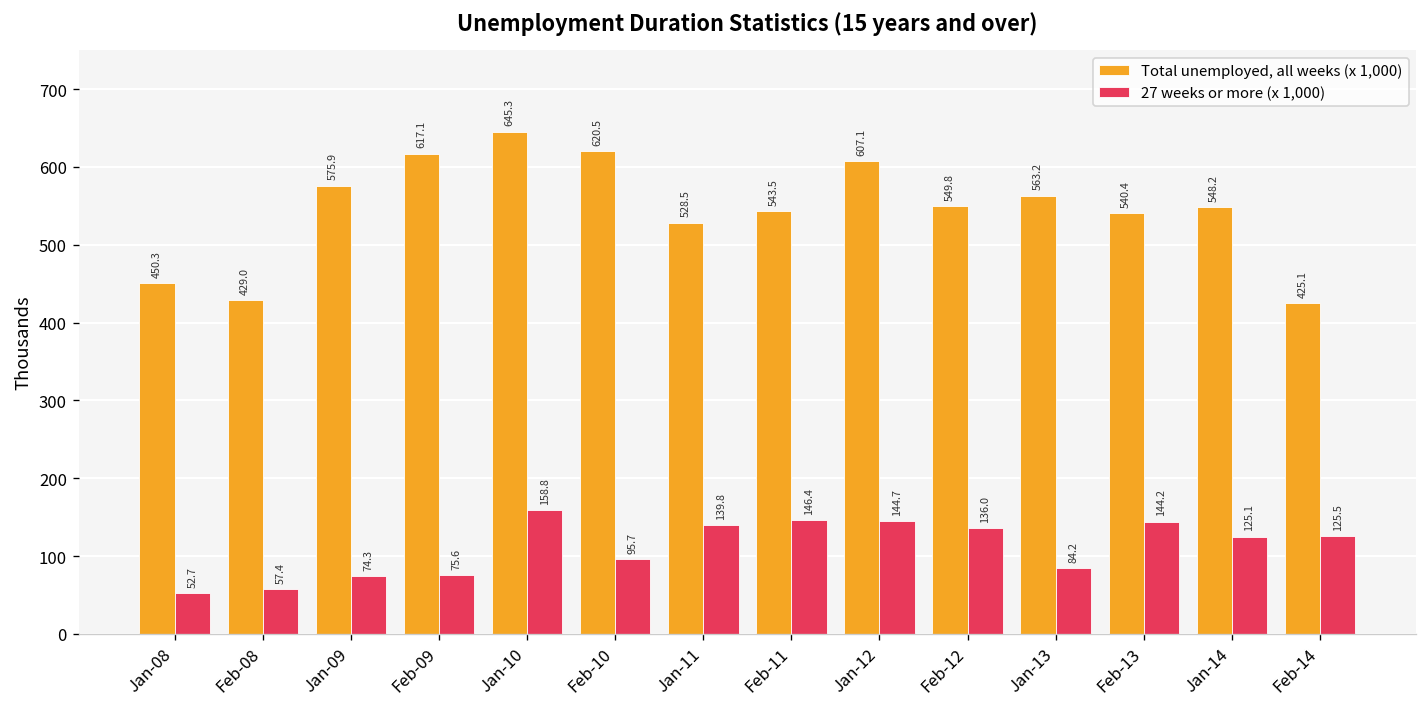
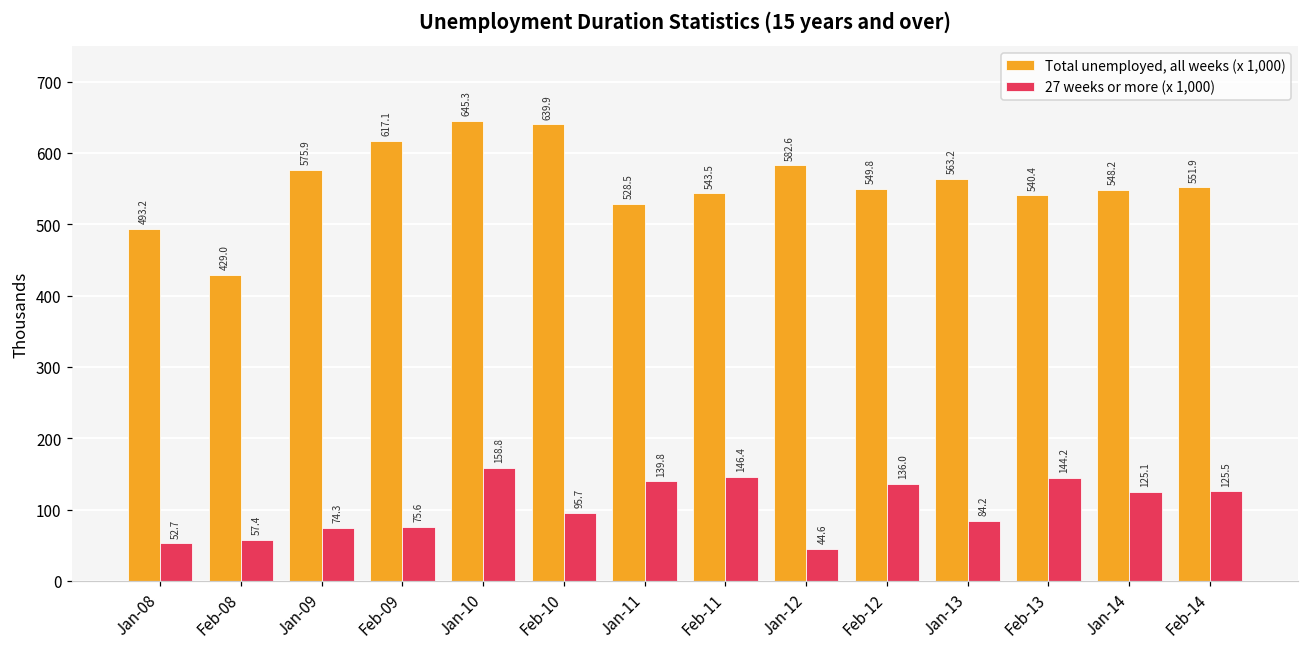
Total unemployed, all weeks (x 1,000), Jan-08: 450.3 -> 493.2
Total unemployed, all weeks (x 1,000), Feb-10: 620.5 -> 639.9
Total unemployed, all weeks (x 1,000), Jan-12: 607.1 -> 582.6
27 weeks or more (x 1,000), Jan-12: 144.7 -> 44.6
Total unemployed, all weeks (x 1,000), Feb-14: 425.1 -> 551.9
